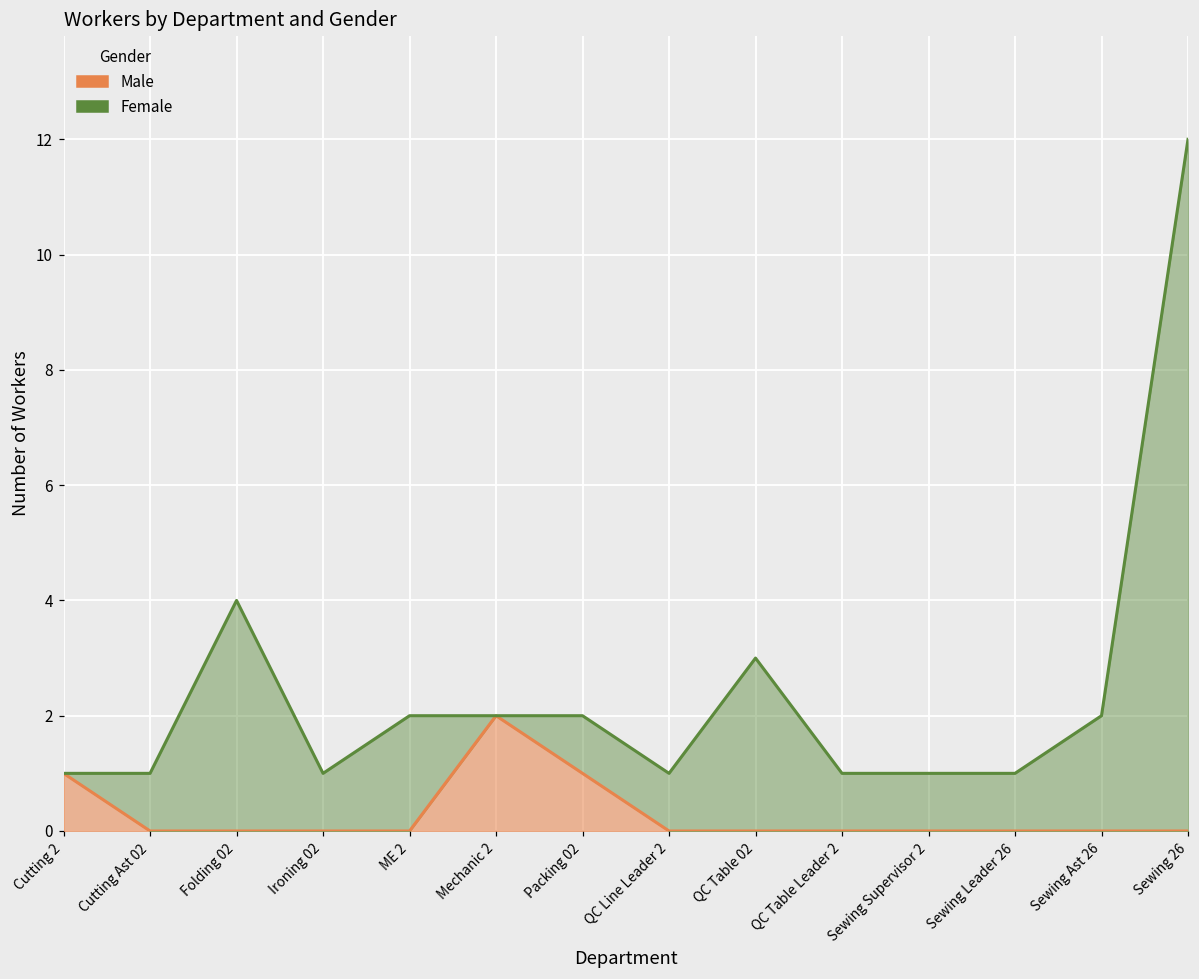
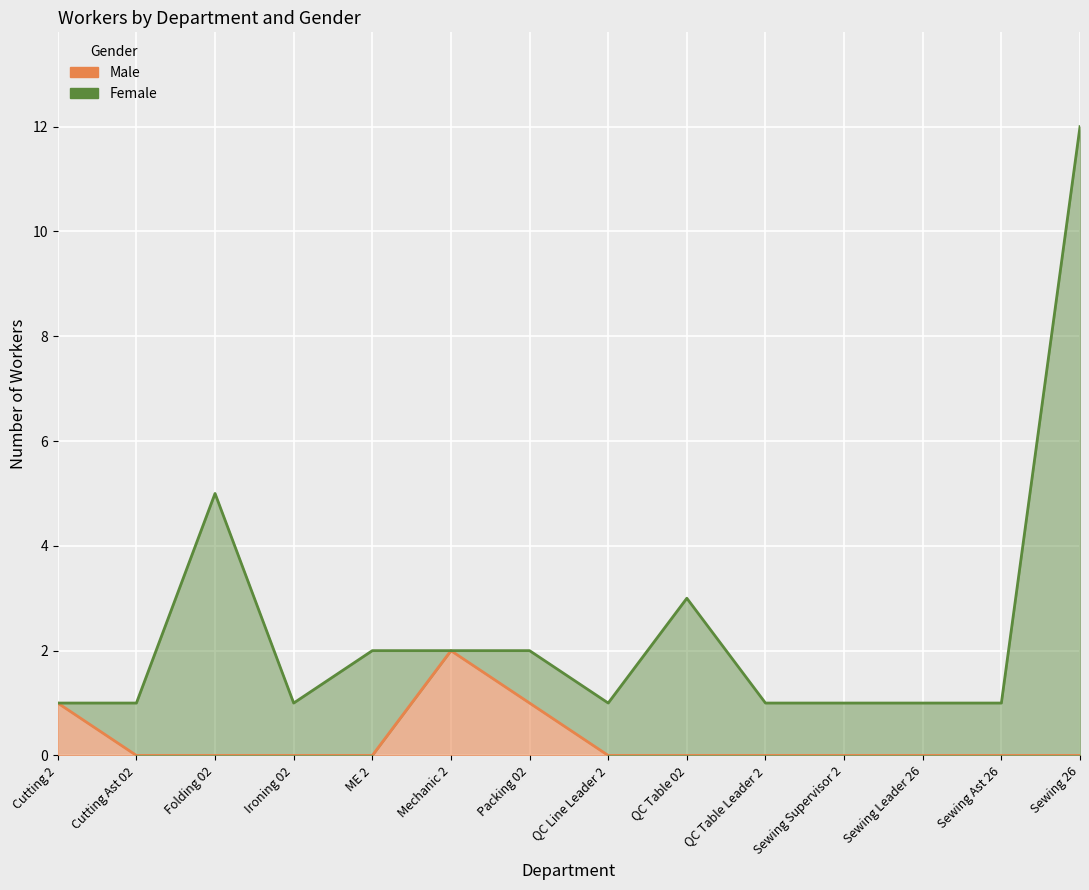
Female, Folding 02: 4 -> 5
Female, Sewing Ast 26: 2 -> 1
